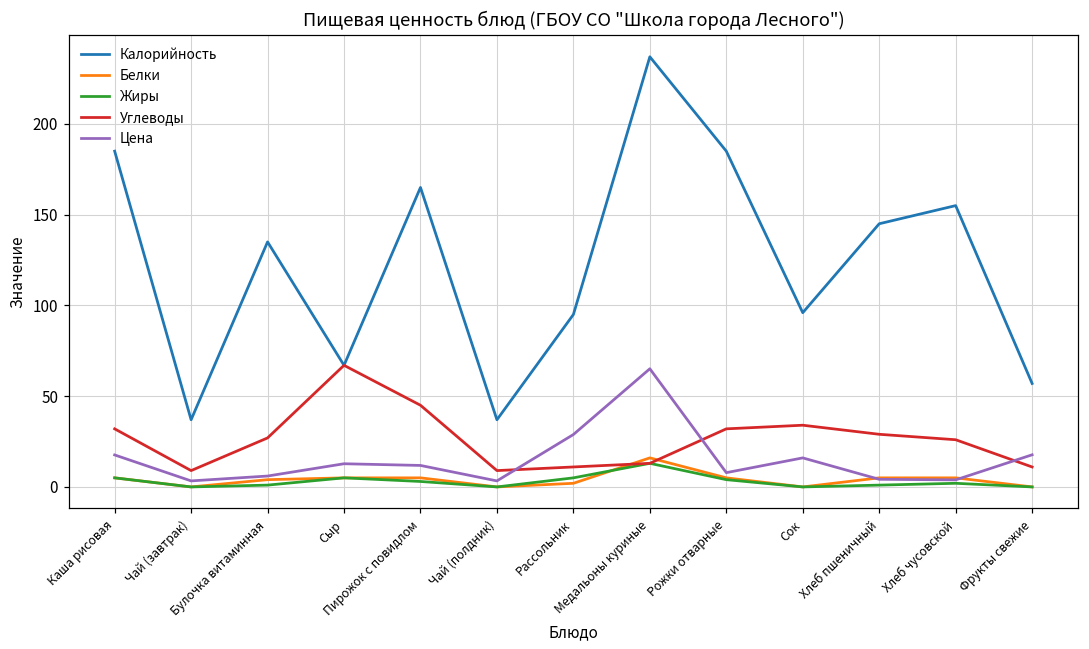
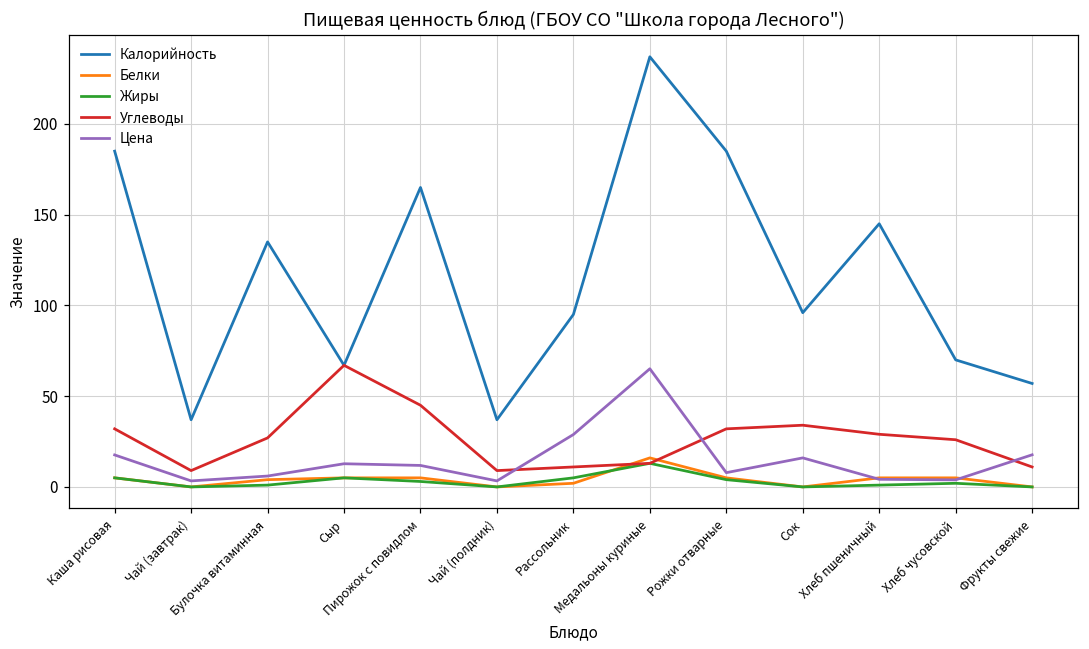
Калорийность, Хлеб чусовской: 155 -> 70
